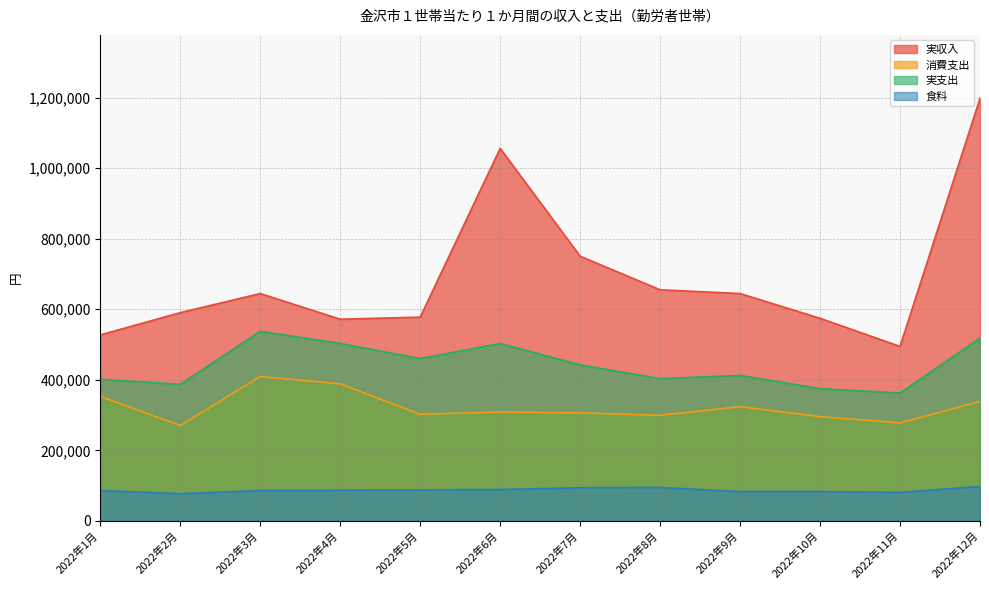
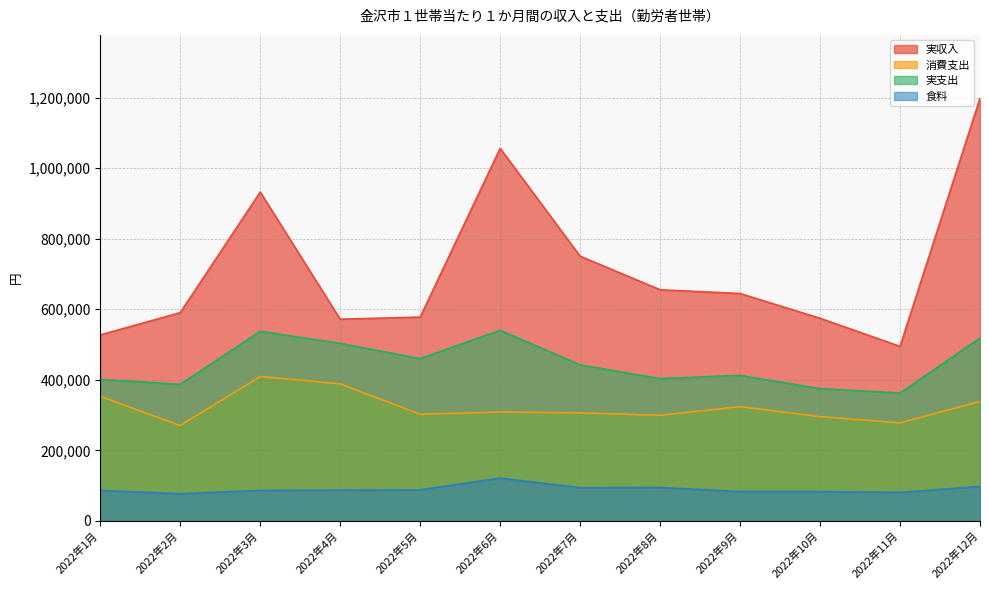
実収入, 2022年3月: 640,000 -> 930,000
実支出, 2022年6月: 500,000 -> 540,000
食料, 2022年6月: 90,000 -> 120,000
